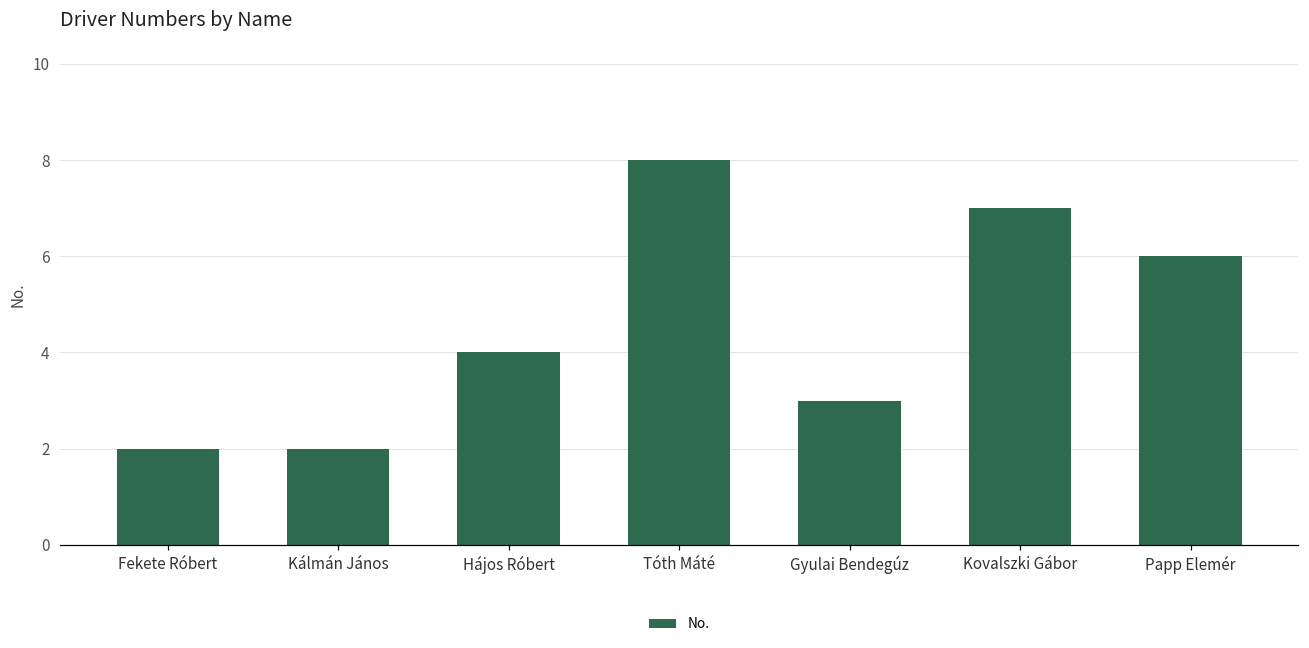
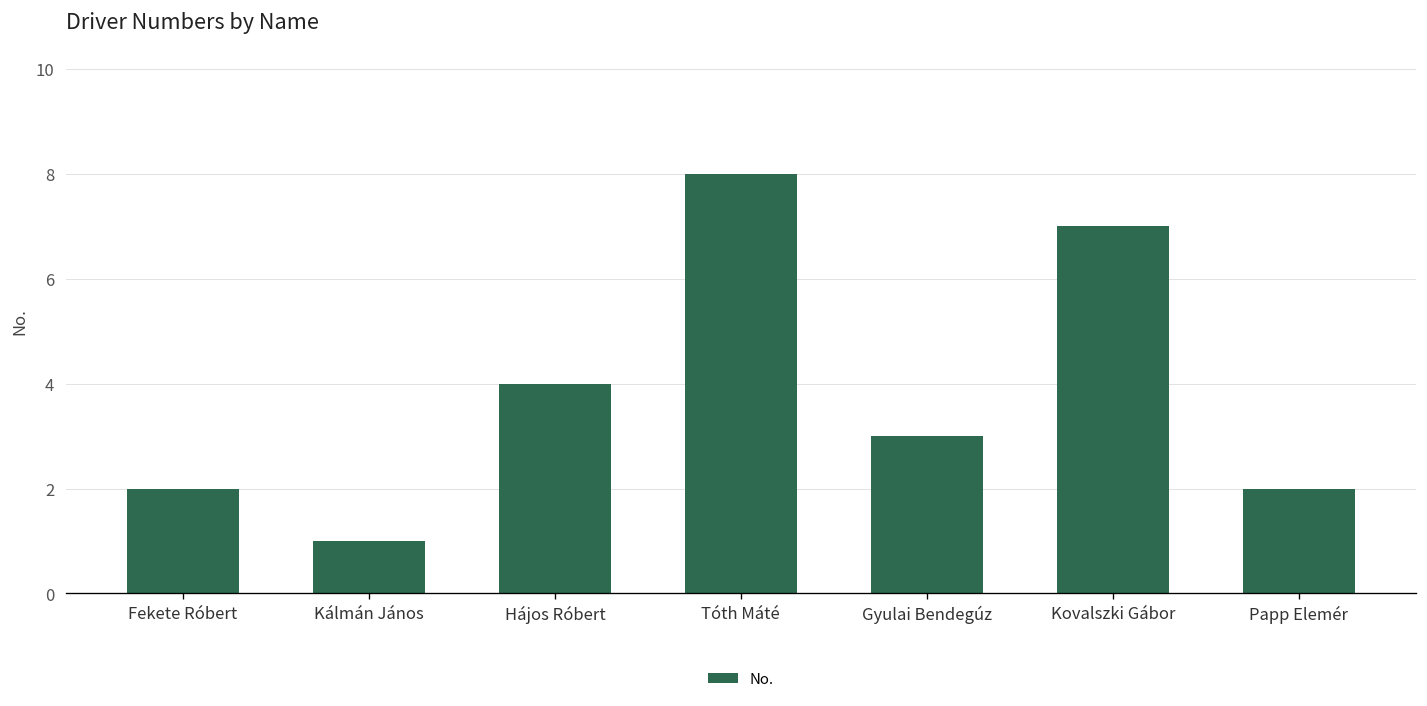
Kálmán János: 2 -> 1
Papp Elemér: 6 -> 2
